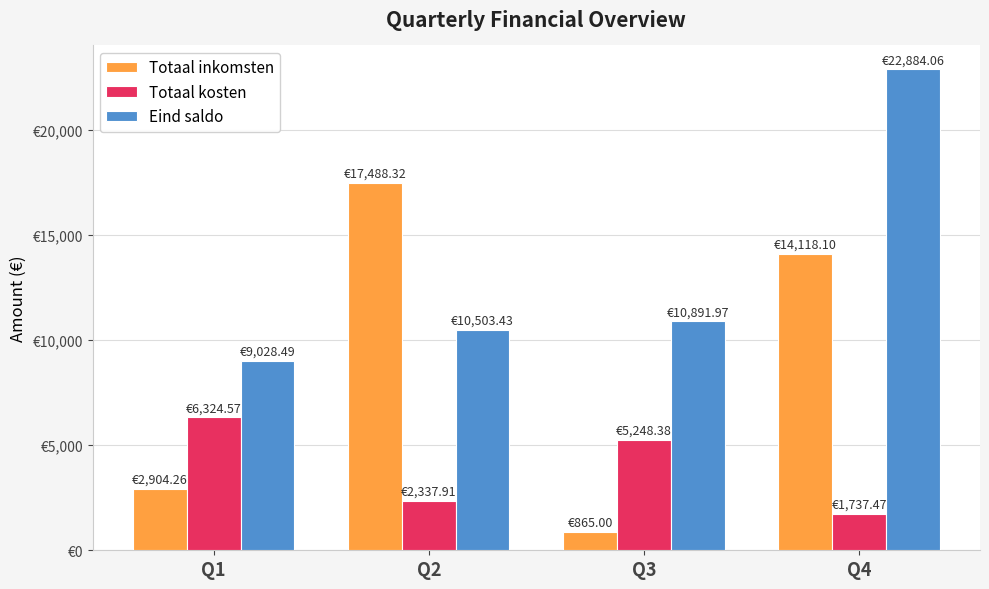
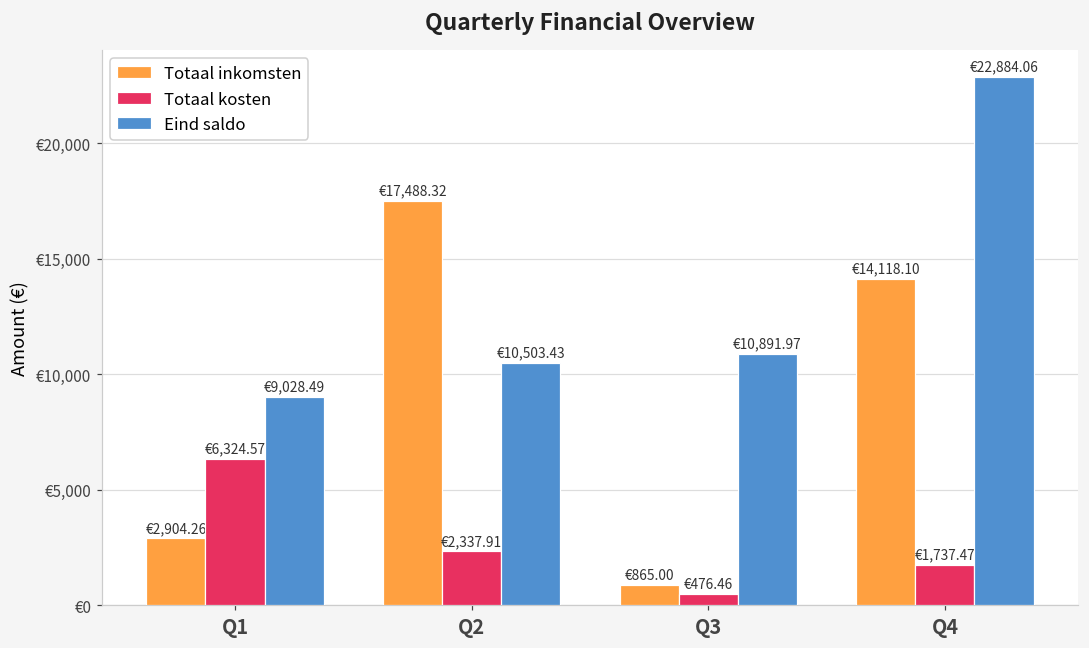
Totaal kosten, Q3: €5,248.38 -> €476.46
